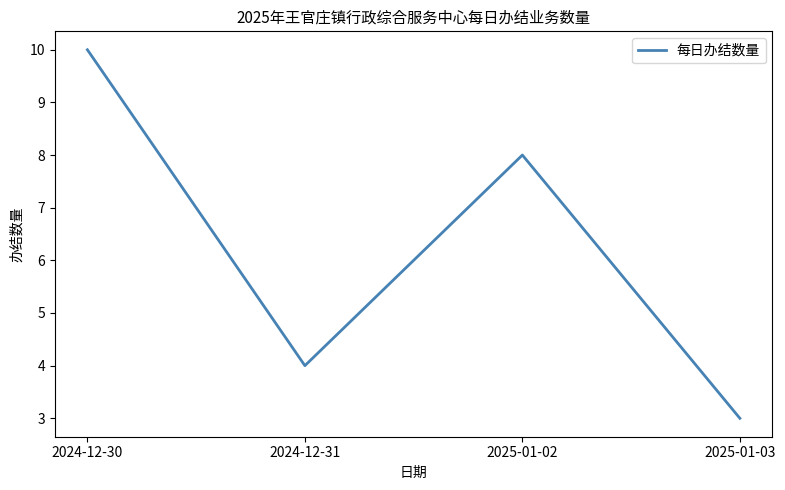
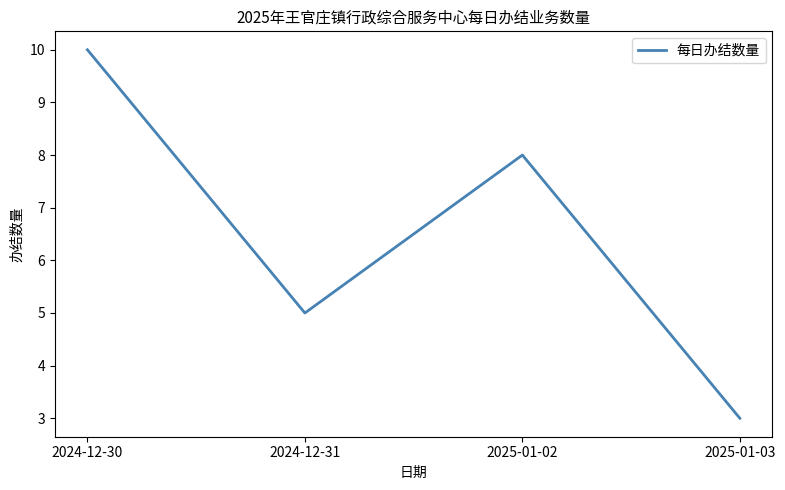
2024-12-31: 4 -> 5
